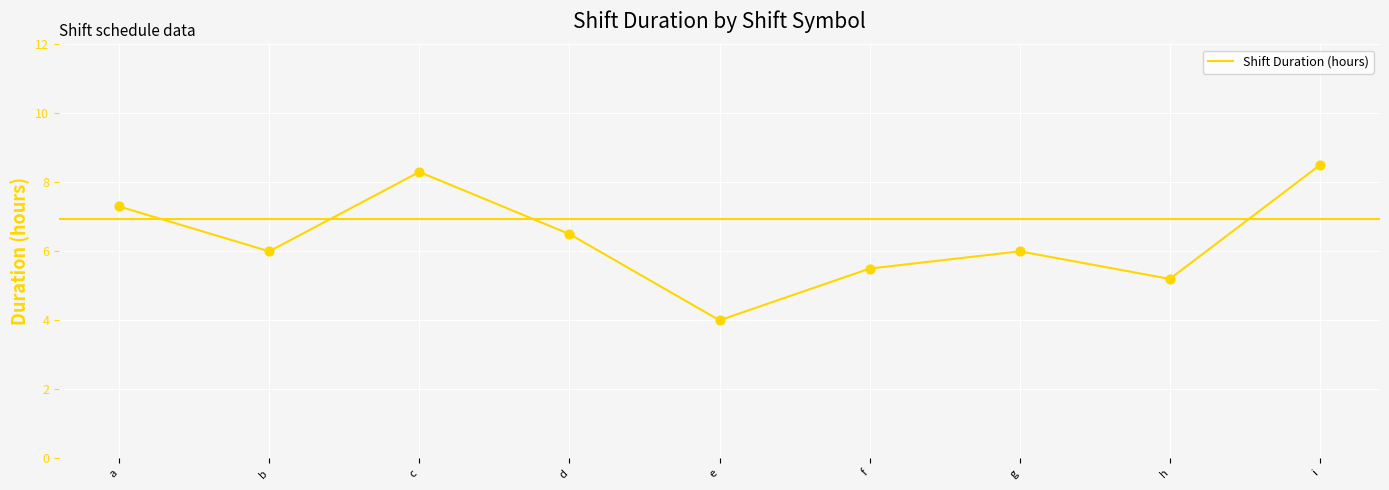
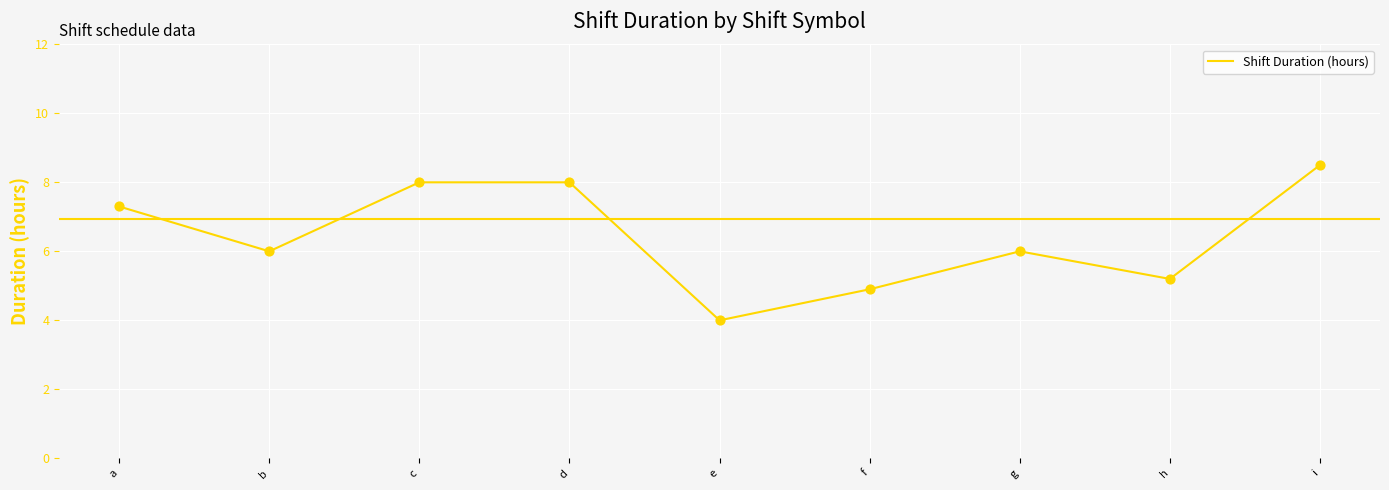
c: 8.3 -> 8.0
d: 6.5 -> 8.0
f: 5.5 -> 4.9
